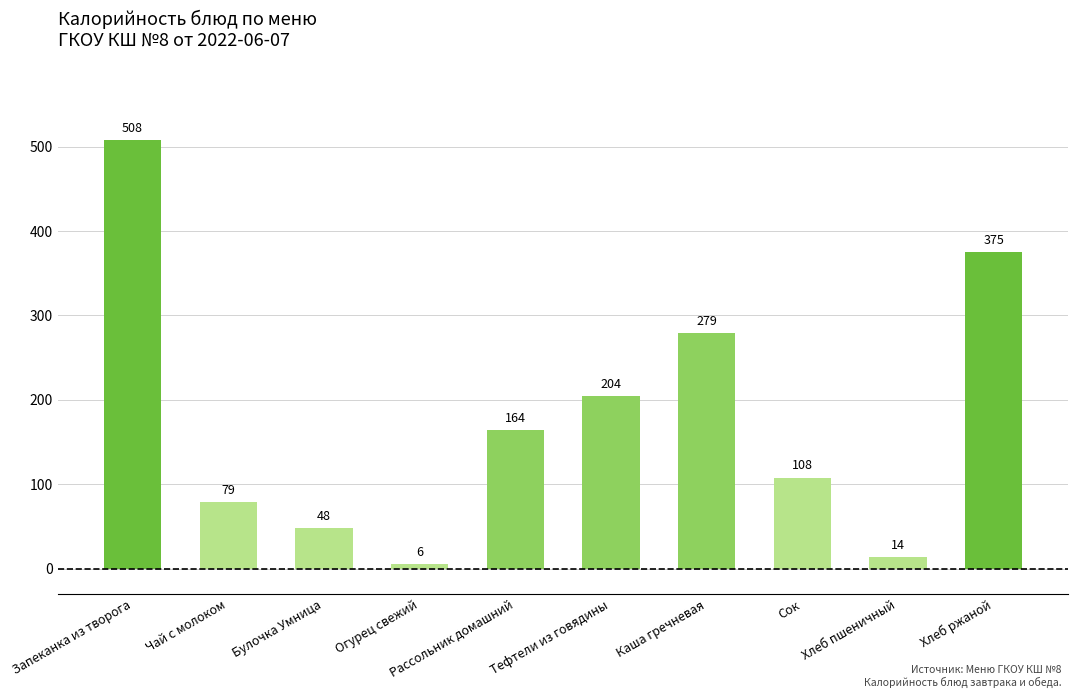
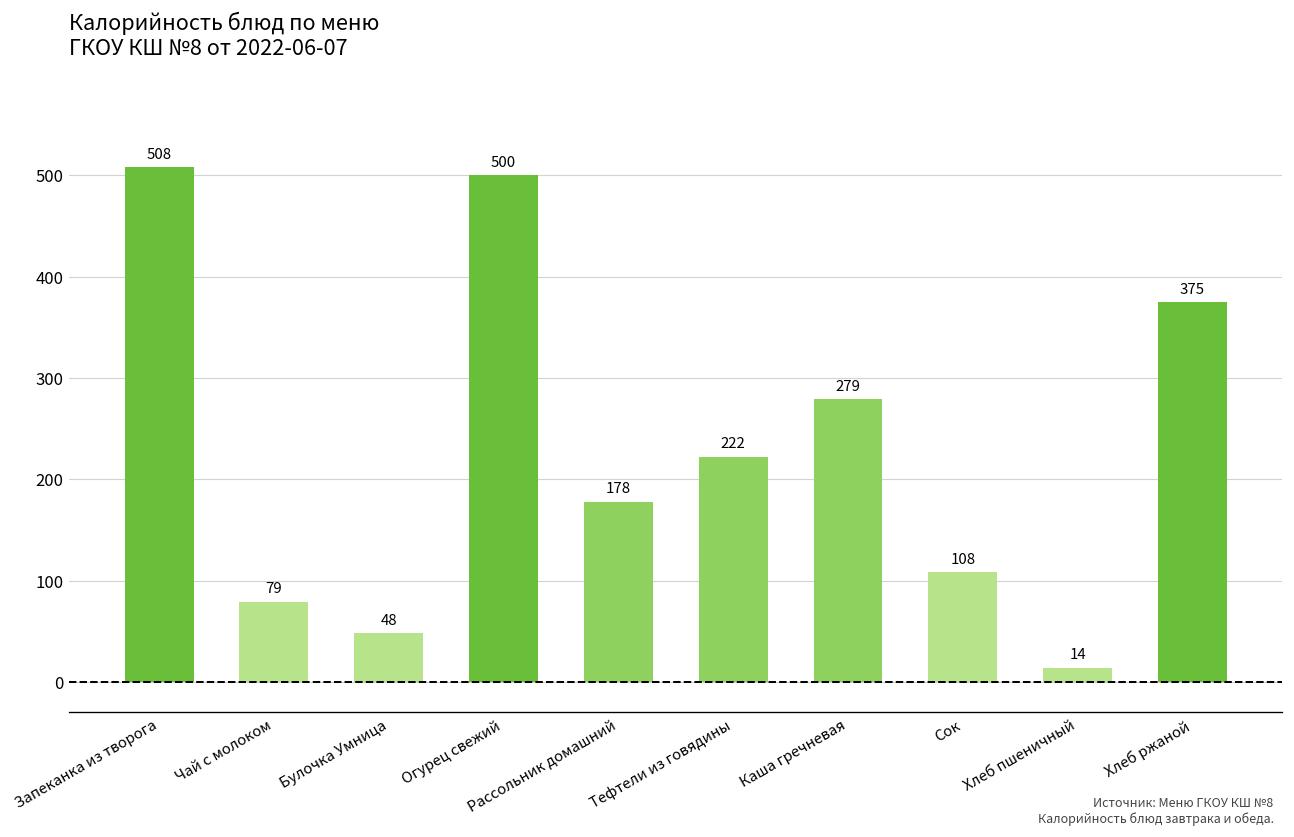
Огурец свежий: 6 -> 500
Рассольник домашний: 164 -> 178
Тефтели из говядины: 204 -> 222
